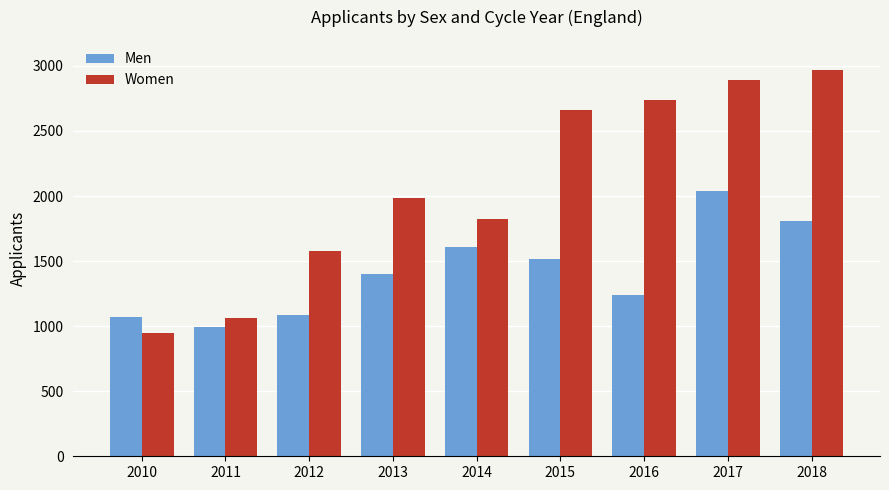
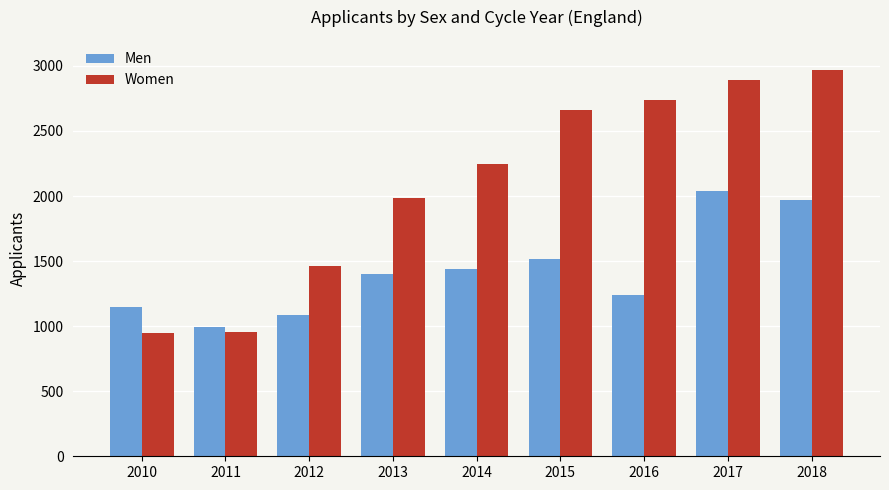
Men, 2010: 1070 -> 1150
Women, 2011: 1070 -> 960
Women, 2012: 1580 -> 1460
Men, 2014: 1610 -> 1440
Women, 2014: 1820 -> 2250
Men, 2018: 1810 -> 1970
